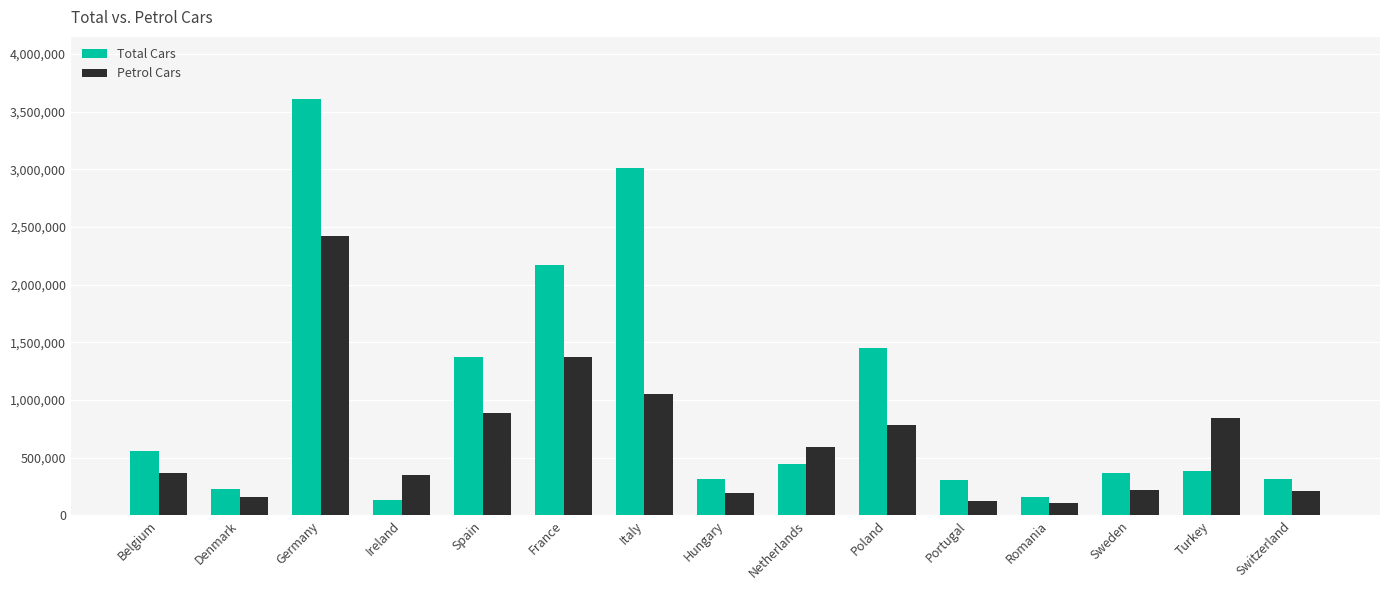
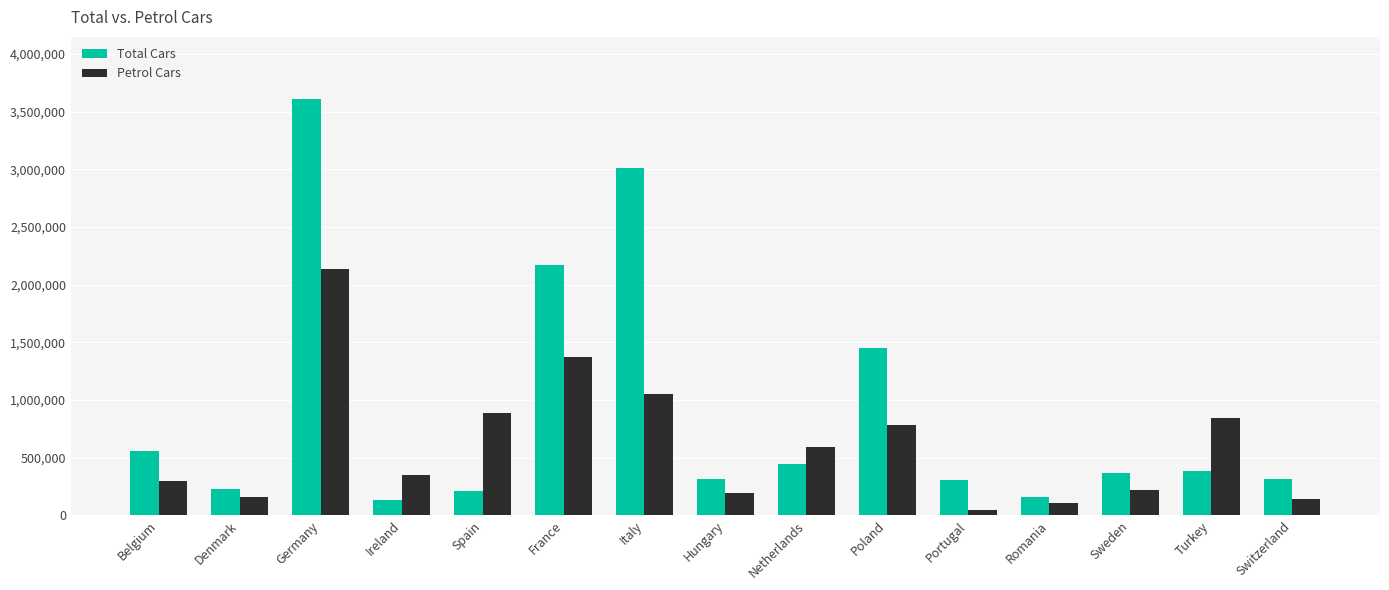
Petrol Cars, Belgium: 370,000 -> 300,000
Petrol Cars, Germany: 2,420,000 -> 2,140,000
Total Cars, Spain: 1,380,000 -> 210,000
Petrol Cars, Portugal: 120,000 -> 50,000
Petrol Cars, Switzerland: 210,000 -> 140,000
